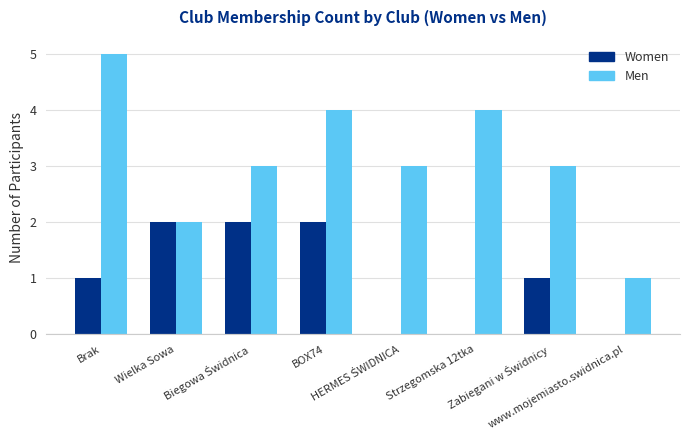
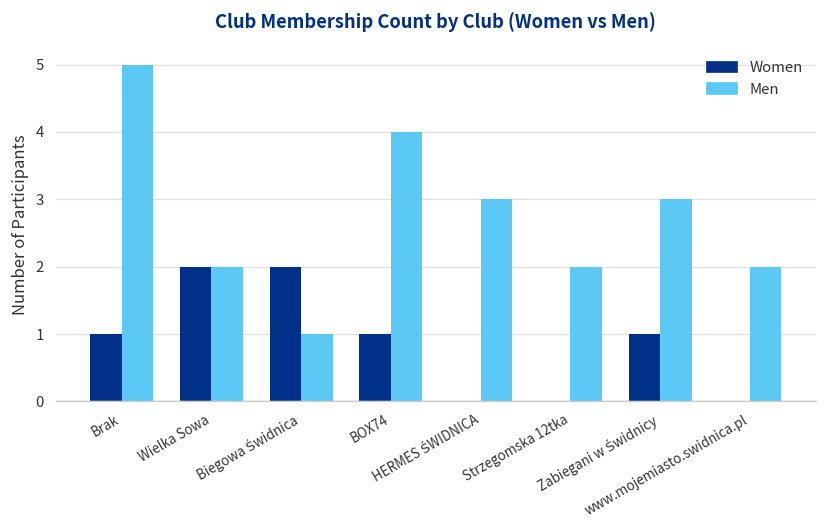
Men, Biegowa Świdnica: 3 -> 1
Women, BOX74: 2 -> 1
Men, Strzegomska 12tka: 4 -> 2
Men, www.mojemiasto.swidnica.pl: 1 -> 2
